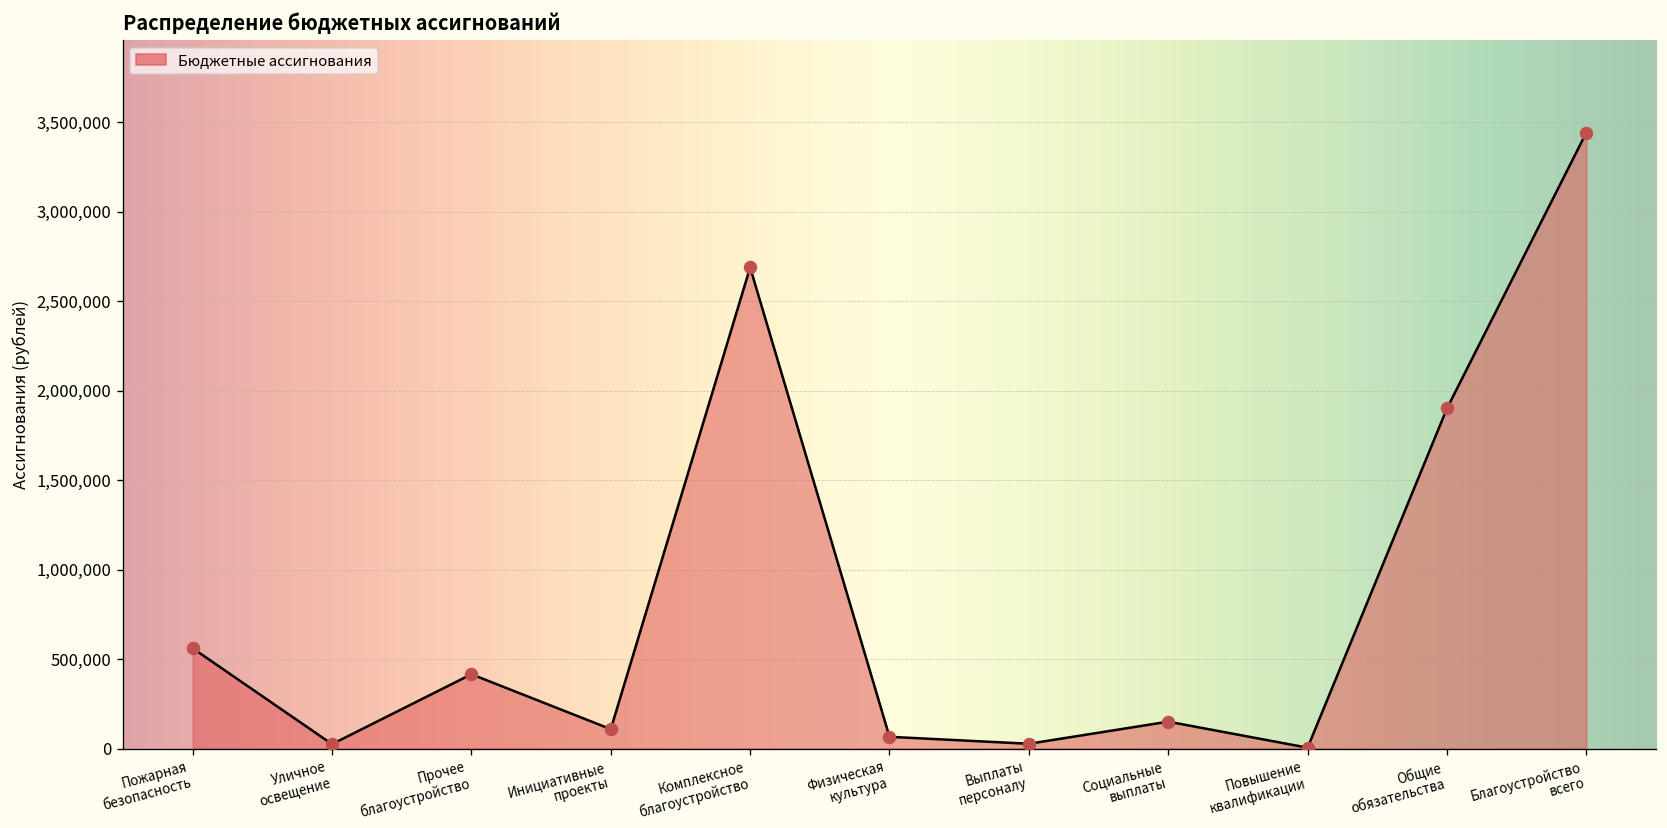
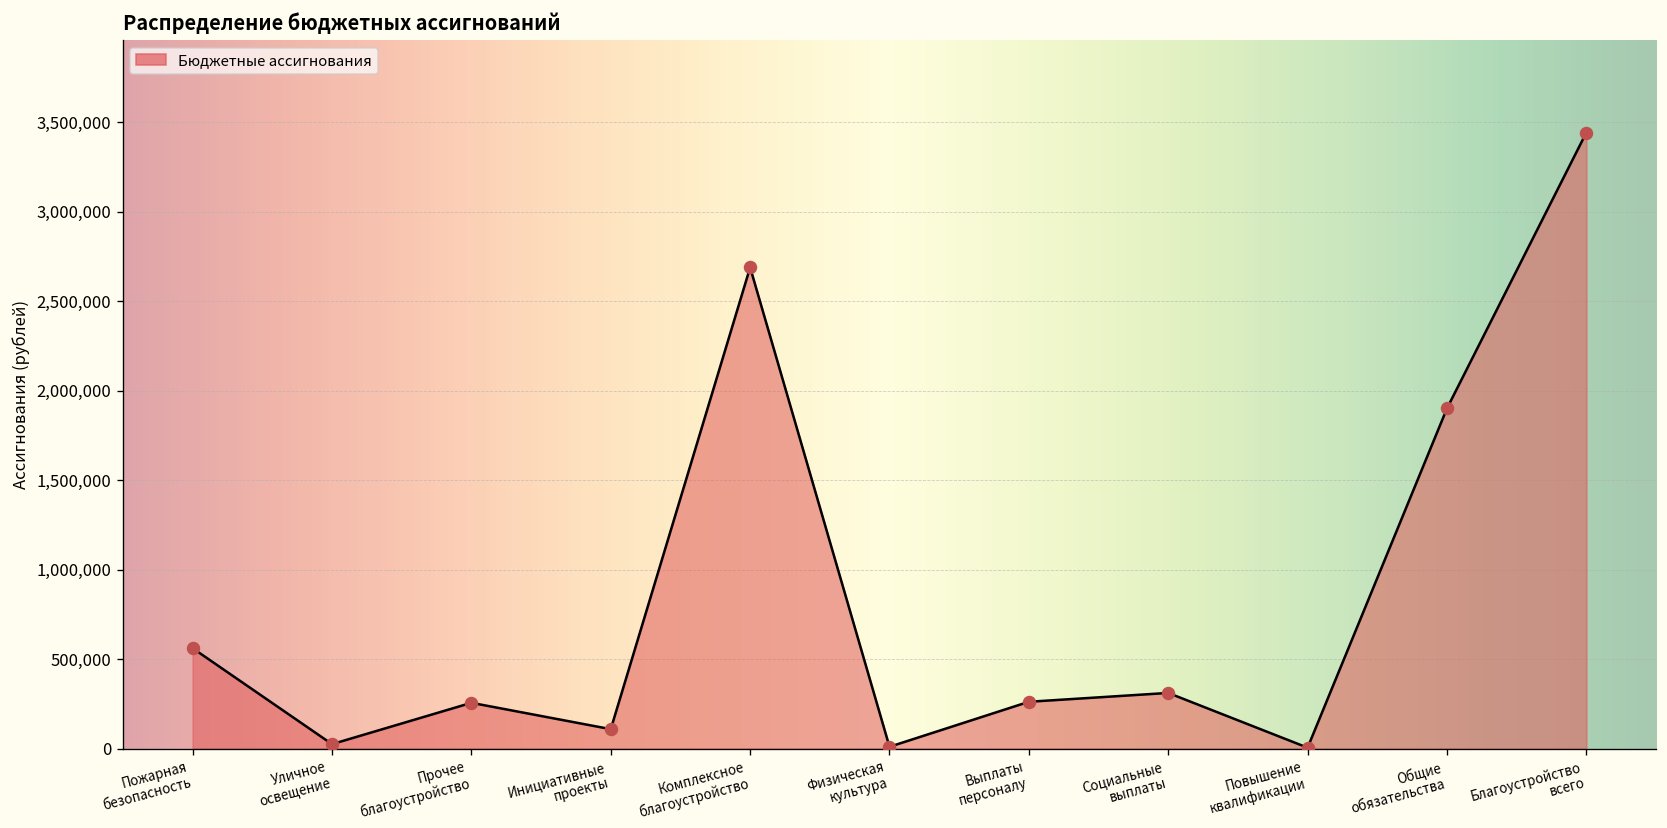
Прочее благоустройство: 420,000 -> 260,000
Физическая культура: 70,000 -> 10,000
Выплаты персоналу: 30,000 -> 260,000
Социальные выплаты: 150,000 -> 310,000
